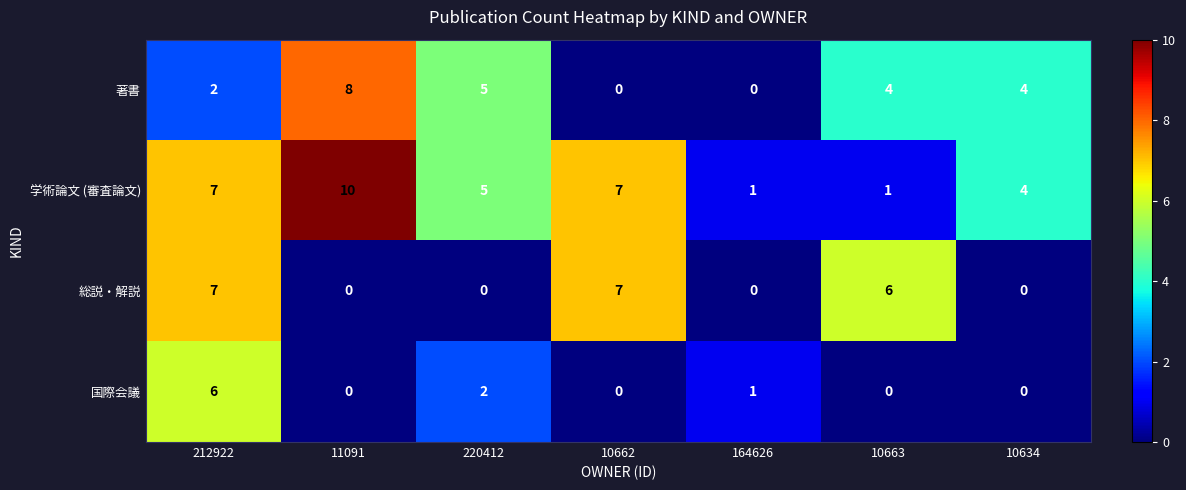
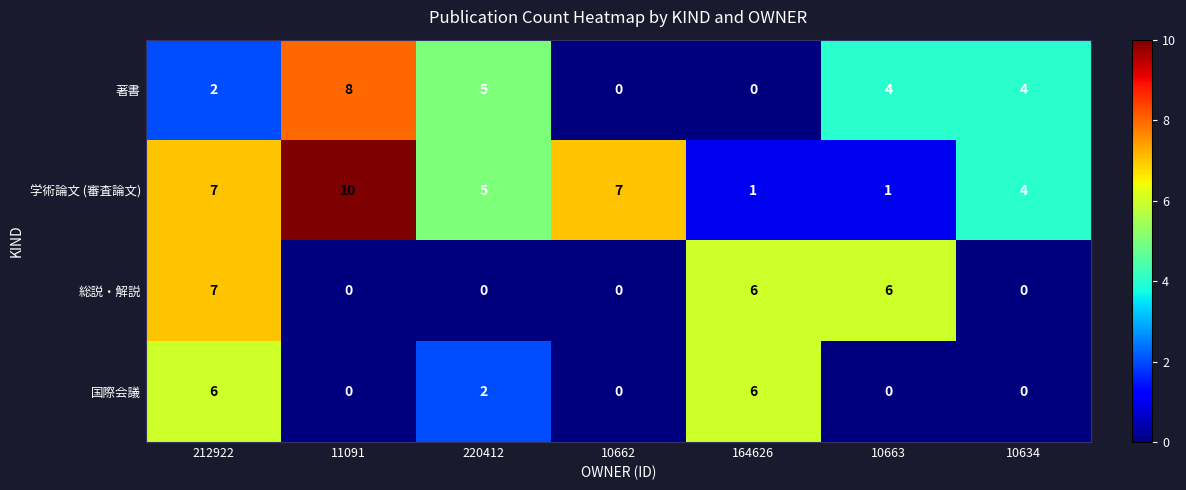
総説・解説, 10662: 7 -> 0
総説・解説, 164626: 0 -> 6
国際会議, 164626: 1 -> 6
